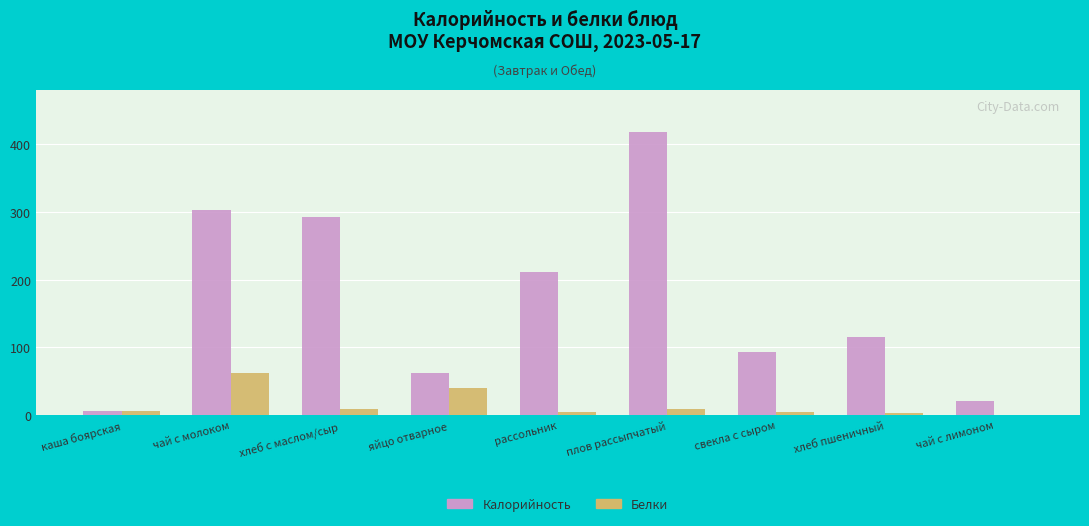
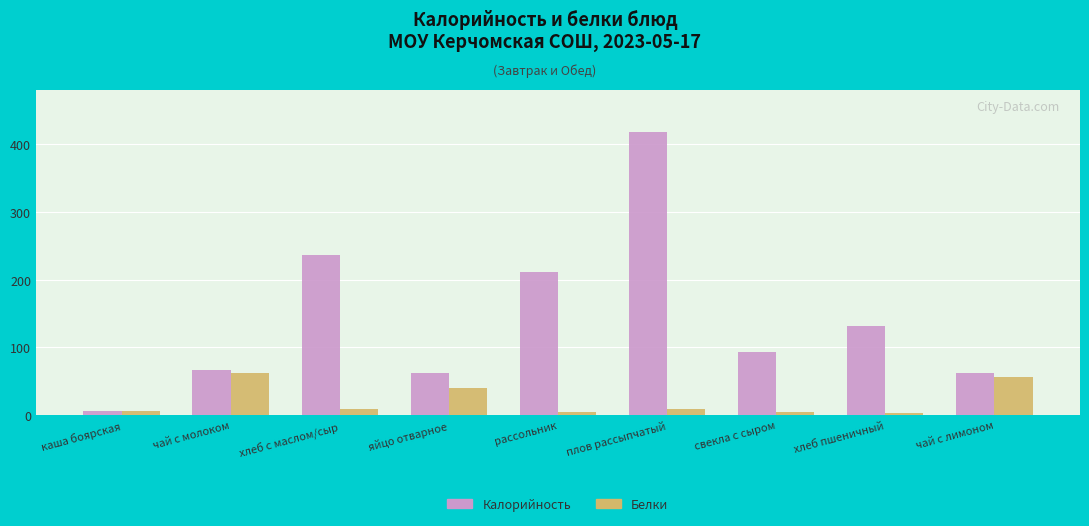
Калорийность, чай с молоком: 300 -> 70
Калорийность, хлеб с маслом/сыр: 290 -> 240
Калорийность, хлеб пшеничный: 120 -> 130
Калорийность, чай с лимоном: 20 -> 60
Белки, чай с лимоном: 0 -> 60
